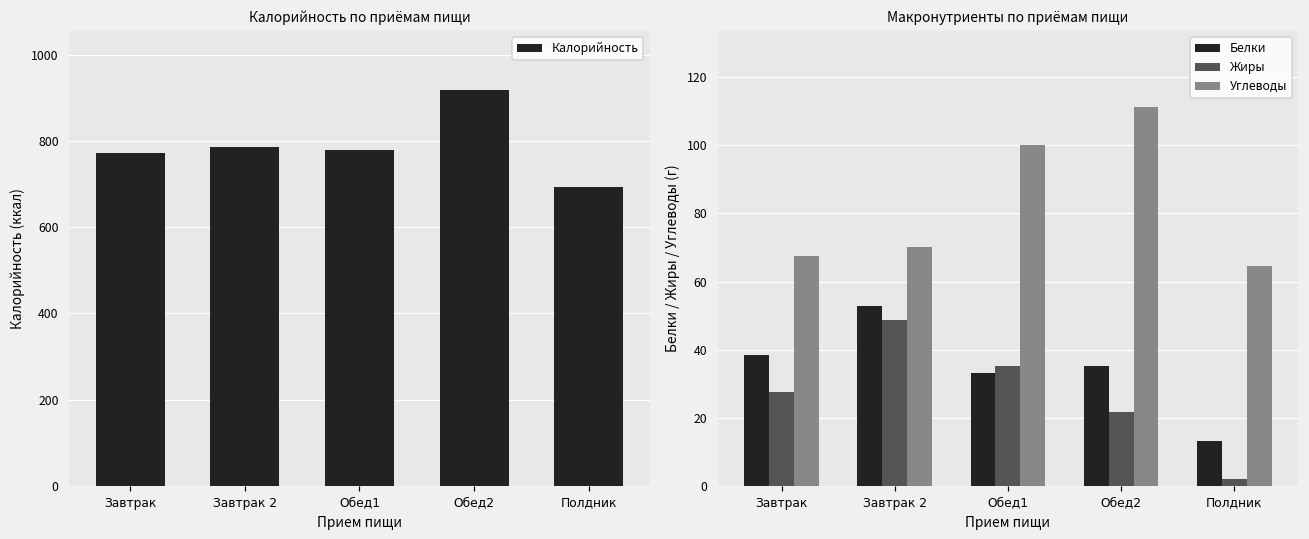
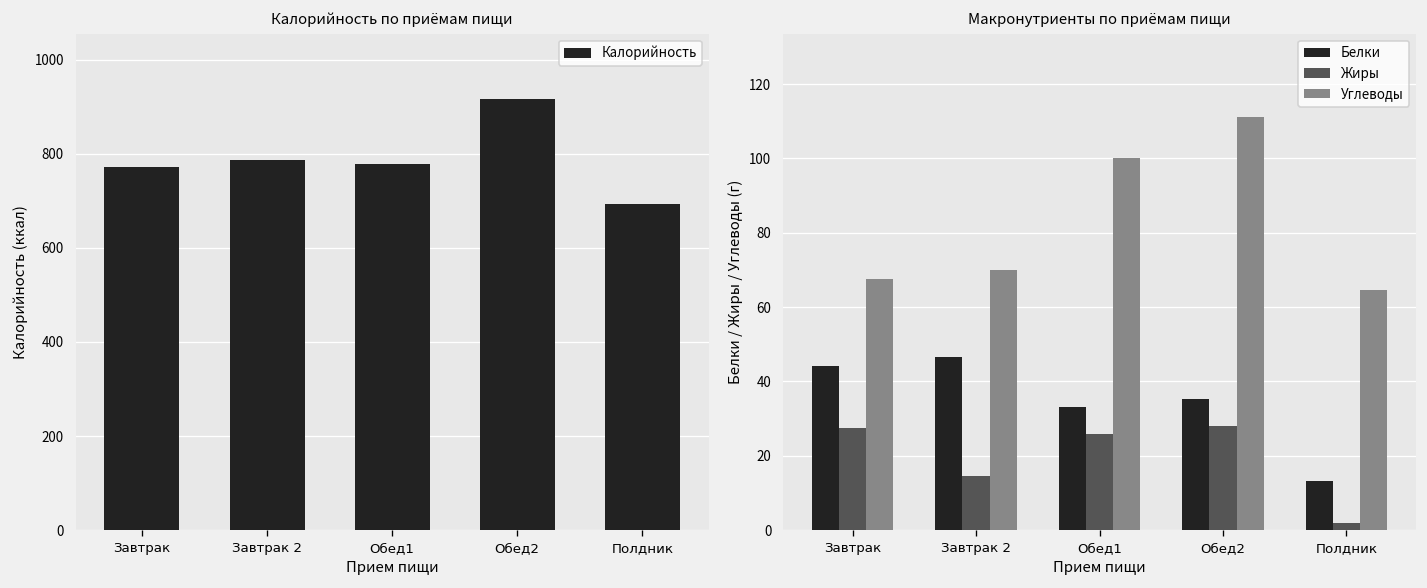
Макронутриенты по приёмам пищи, Белки, Завтрак: 38 -> 44
Макронутриенты по приёмам пищи, Белки, Завтрак 2: 53 -> 46
Макронутриенты по приёмам пищи, Жиры, Завтрак 2: 49 -> 15
Макронутриенты по приёмам пищи, Жиры, Обед1: 35 -> 26
Макронутриенты по приёмам пищи, Жиры, Обед2: 22 -> 28
